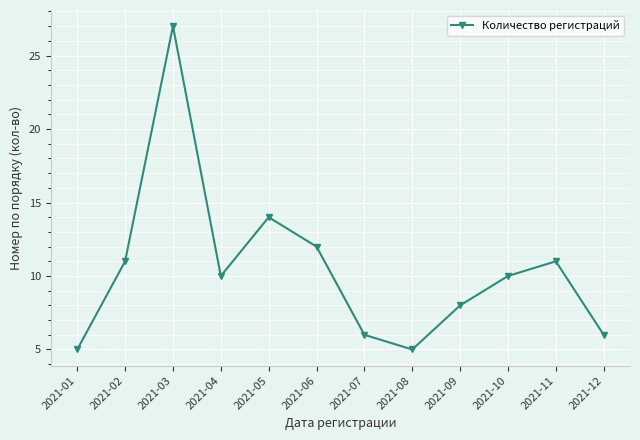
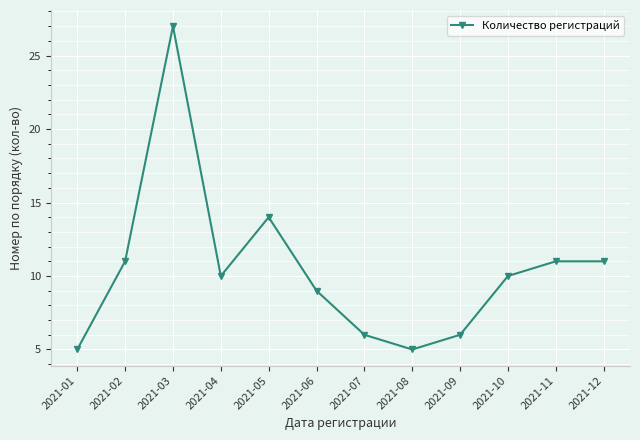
2021-06: 12 -> 9
2021-09: 8 -> 6
2021-12: 6 -> 11
